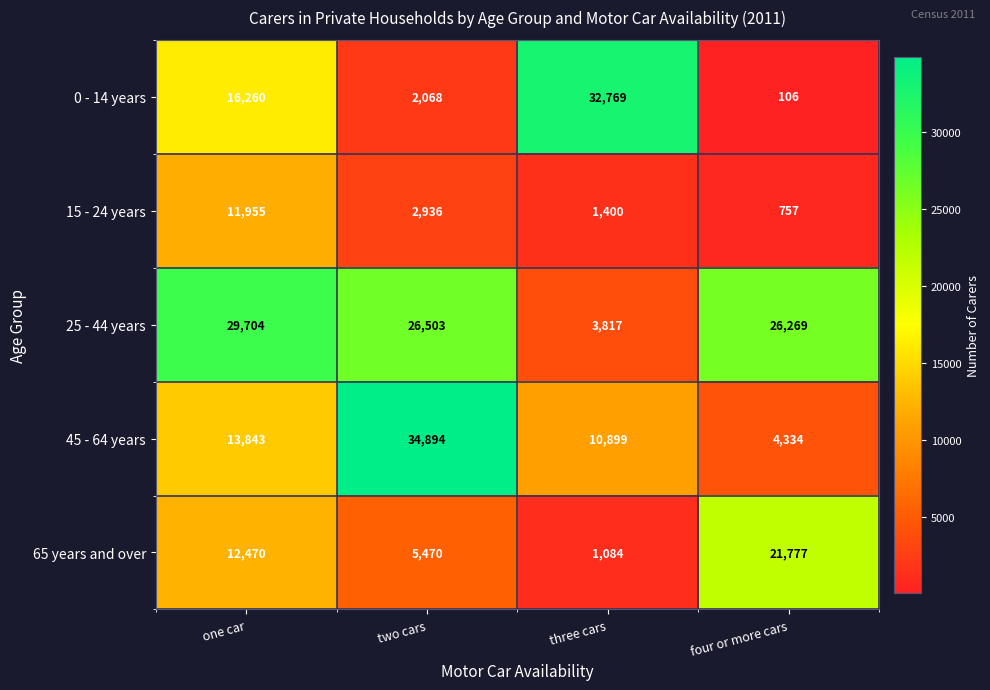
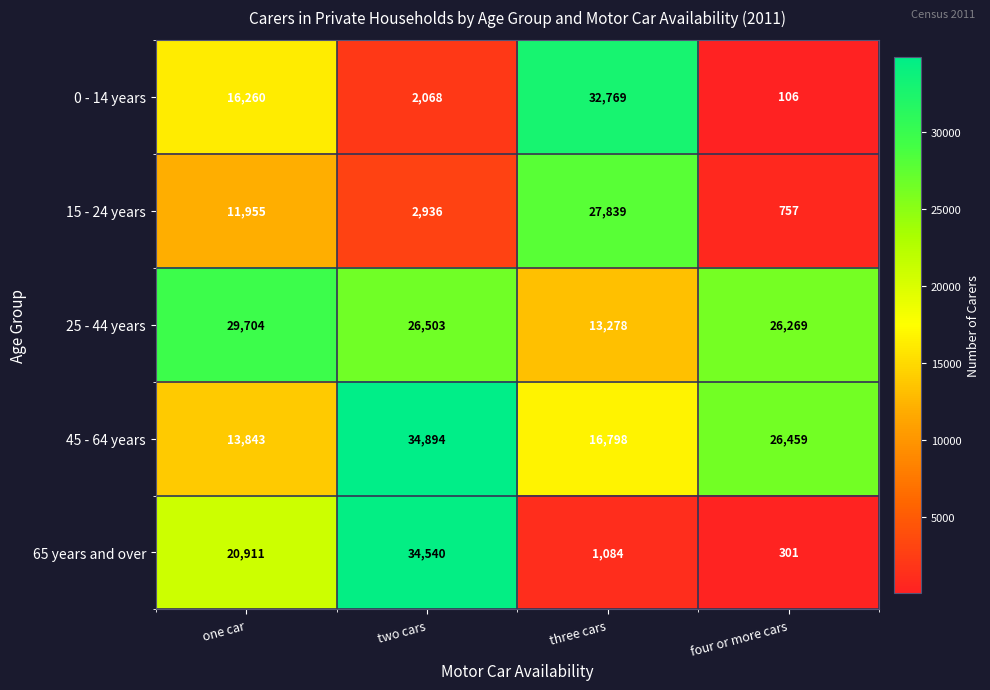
15 - 24 years, three cars: 1,400 -> 27,839
25 - 44 years, three cars: 3,817 -> 13,278
45 - 64 years, three cars: 10,899 -> 16,798
45 - 64 years, four or more cars: 4,334 -> 26,459
65 years and over, one car: 12,470 -> 20,911
65 years and over, two cars: 5,470 -> 34,540
65 years and over, four or more cars: 21,777 -> 301
